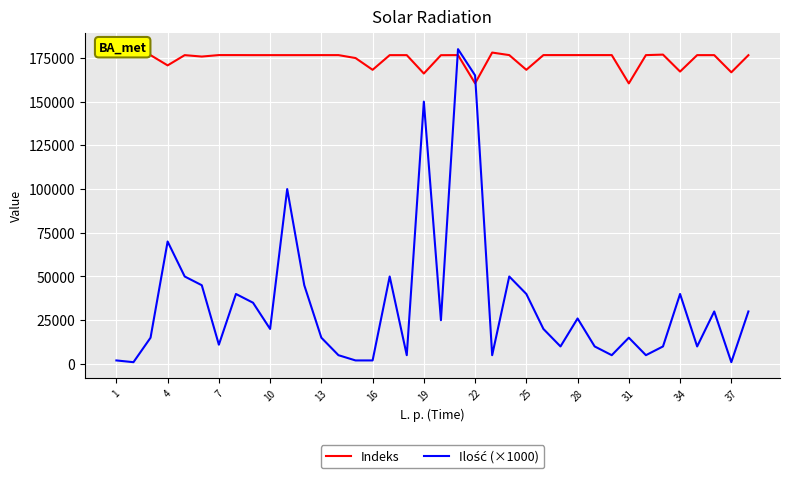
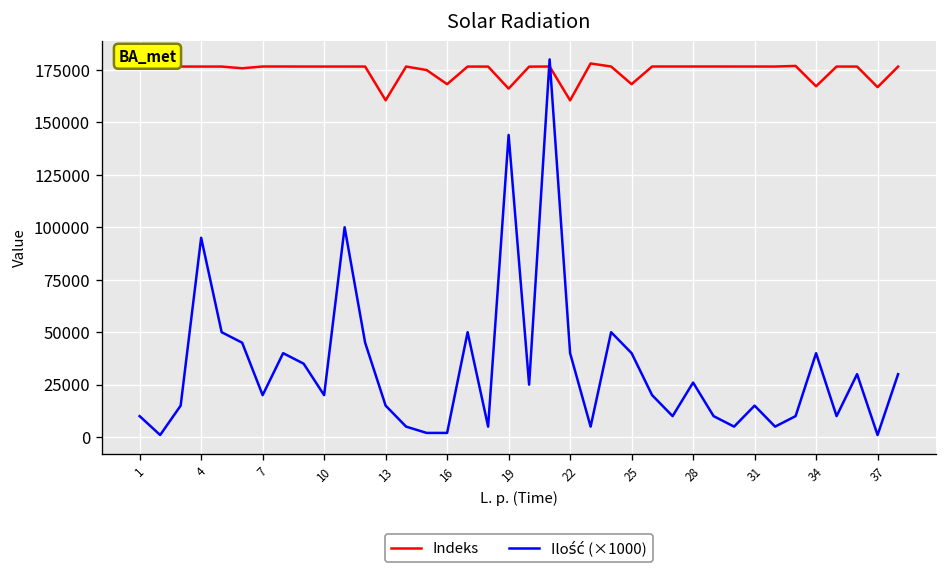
Ilość (×1000), 1: 2000 -> 10000
Indeks, 4: 171000 -> 177000
Ilość (×1000), 4: 70000 -> 95000
Ilość (×1000), 7: 11000 -> 20000
Indeks, 13: 177000 -> 161000
Ilość (×1000), 19: 150000 -> 144000
Ilość (×1000), 22: 165000 -> 40000
Indeks, 31: 160000 -> 177000
